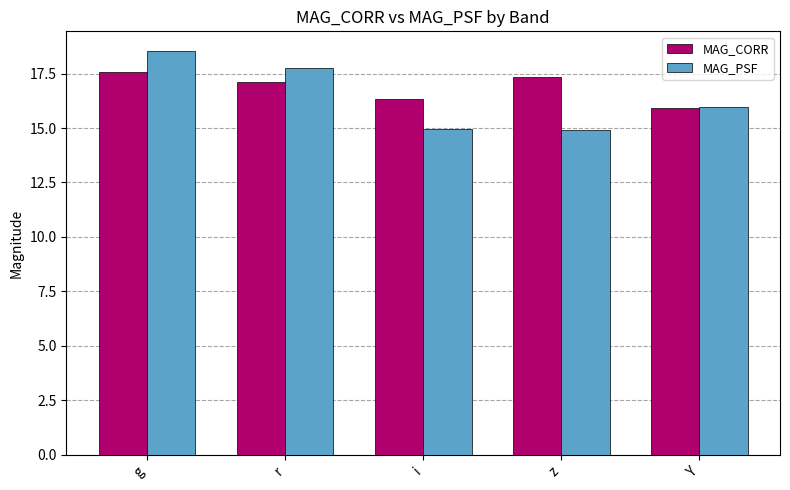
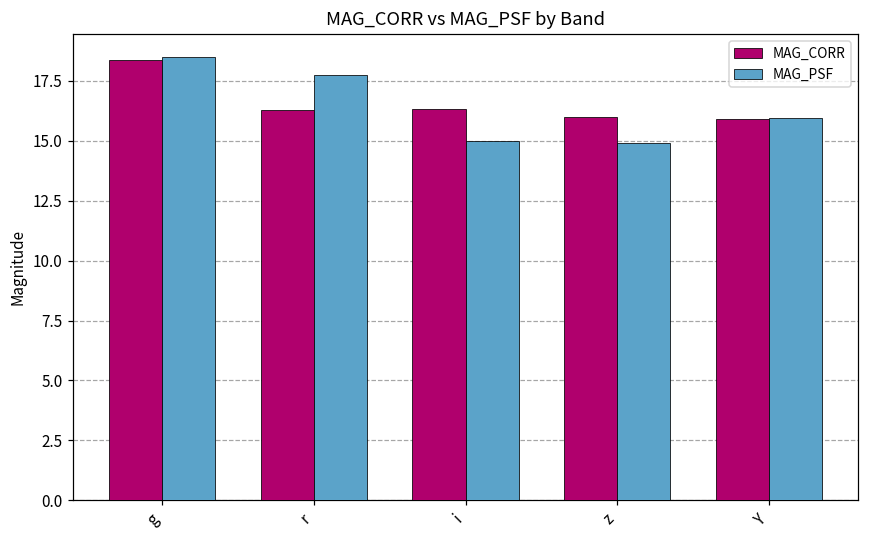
MAG_CORR, g: 17.6 -> 18.4
MAG_CORR, r: 17.1 -> 16.3
MAG_CORR, z: 17.3 -> 16.0
